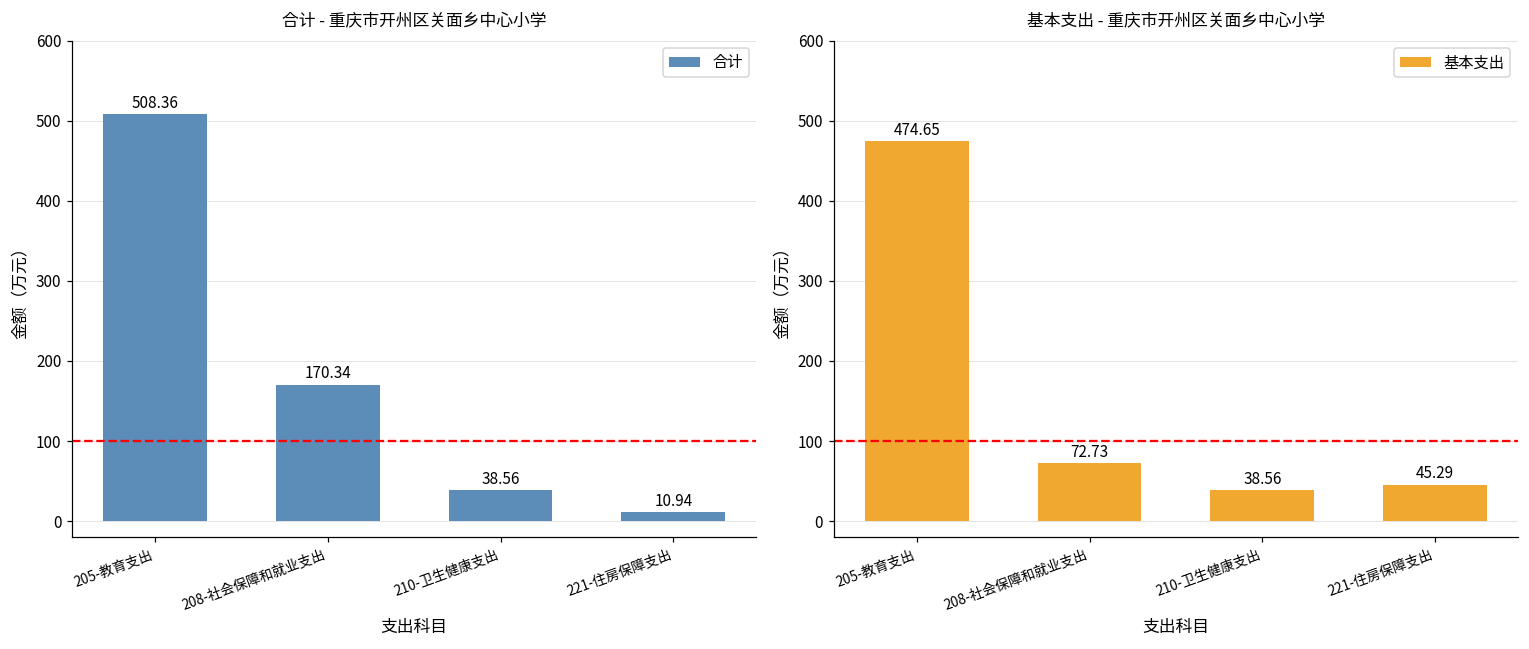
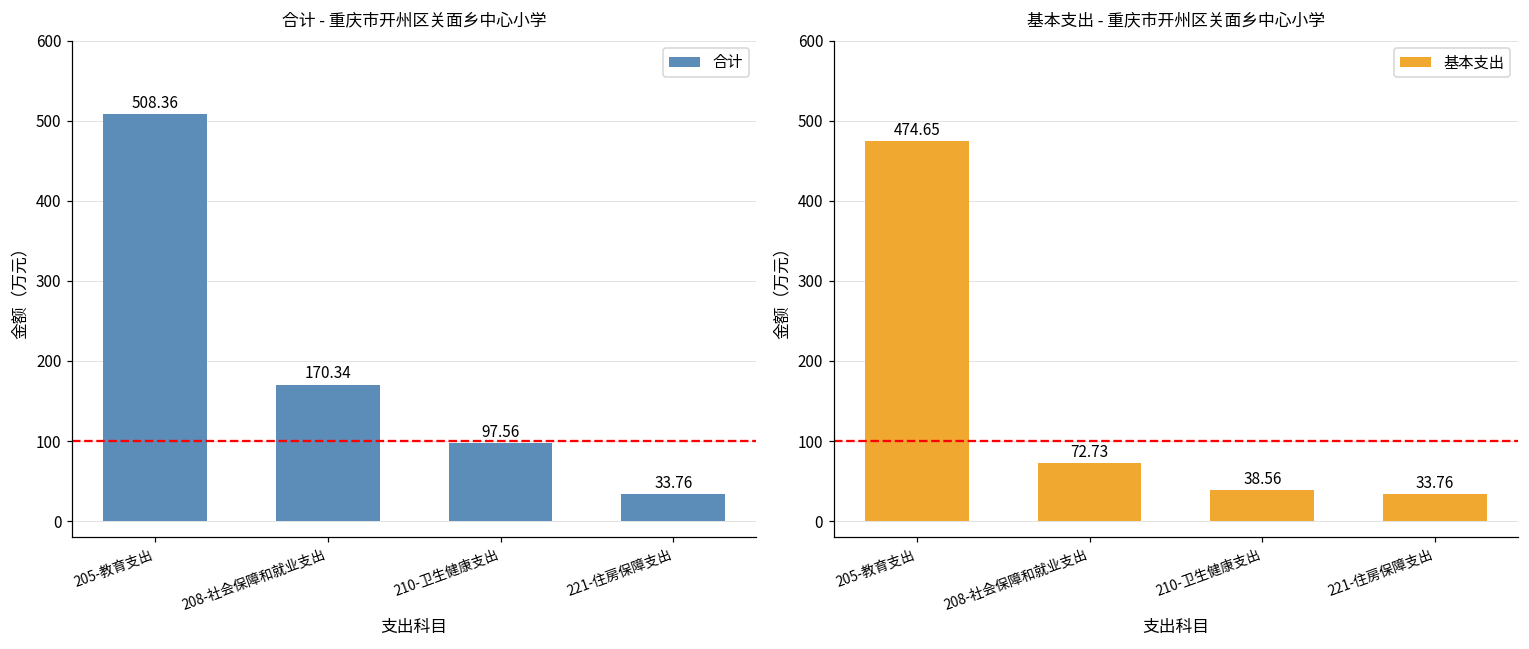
合计 - 重庆市开州区关面乡中心小学, 210-卫生健康支出: 38.56 -> 97.56
合计 - 重庆市开州区关面乡中心小学, 221-住房保障支出: 10.94 -> 33.76
基本支出 - 重庆市开州区关面乡中心小学, 221-住房保障支出: 45.29 -> 33.76
